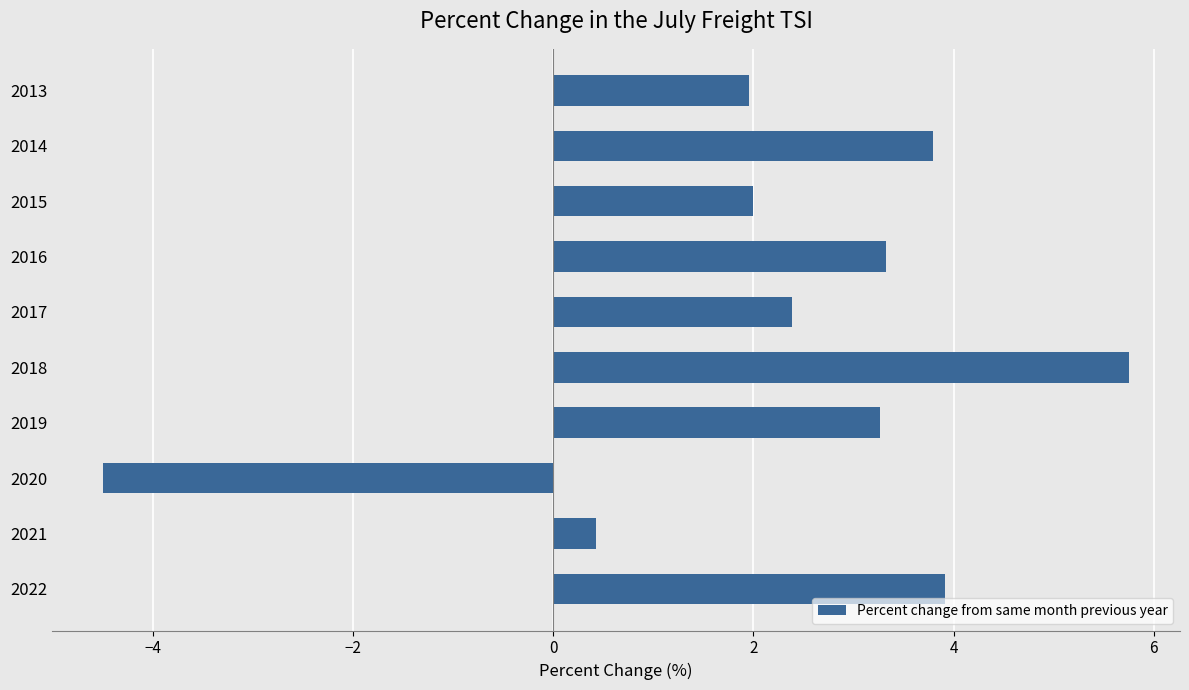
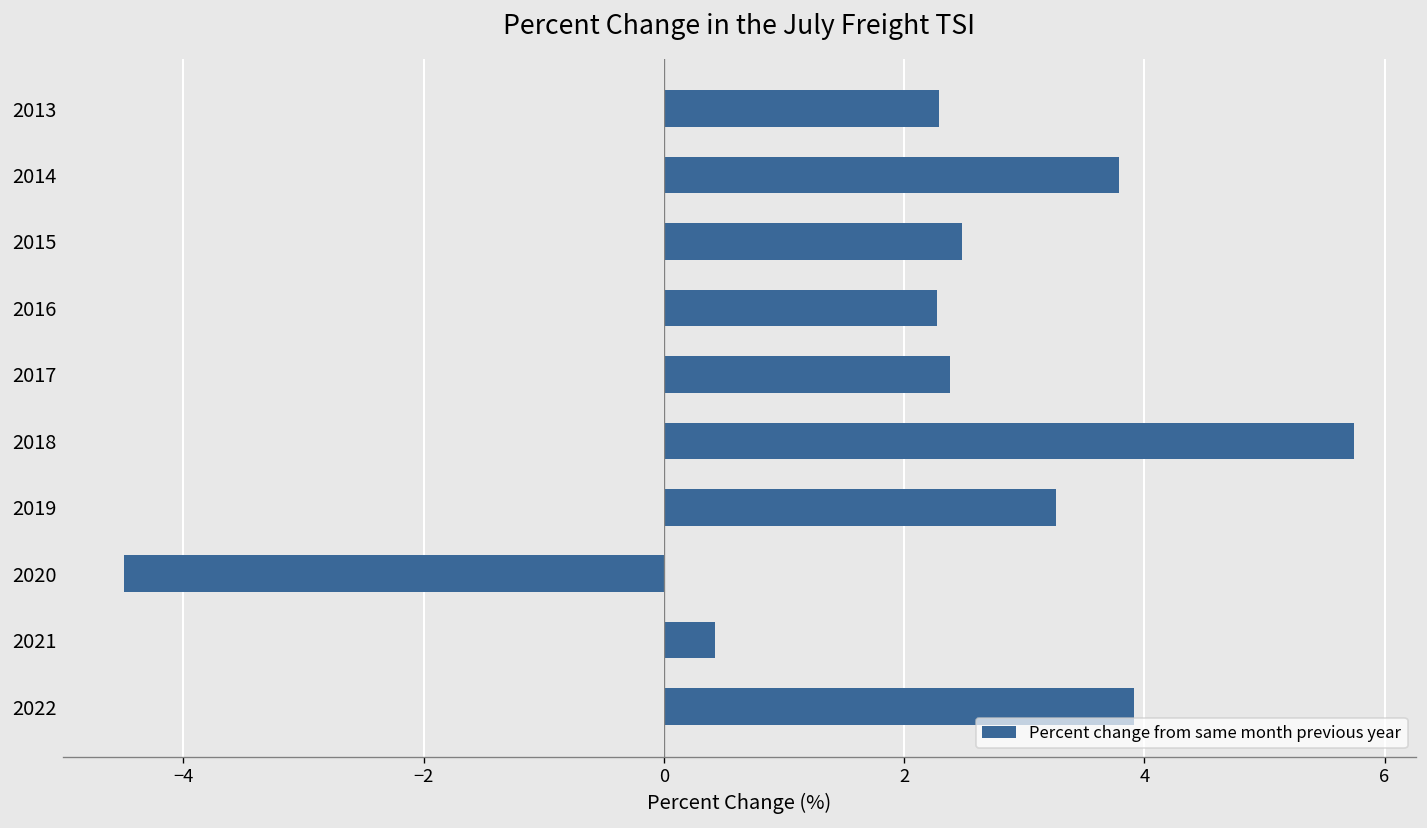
2013: 1.96 -> 2.29
2015: 1.99 -> 2.48
2016: 3.32 -> 2.28
